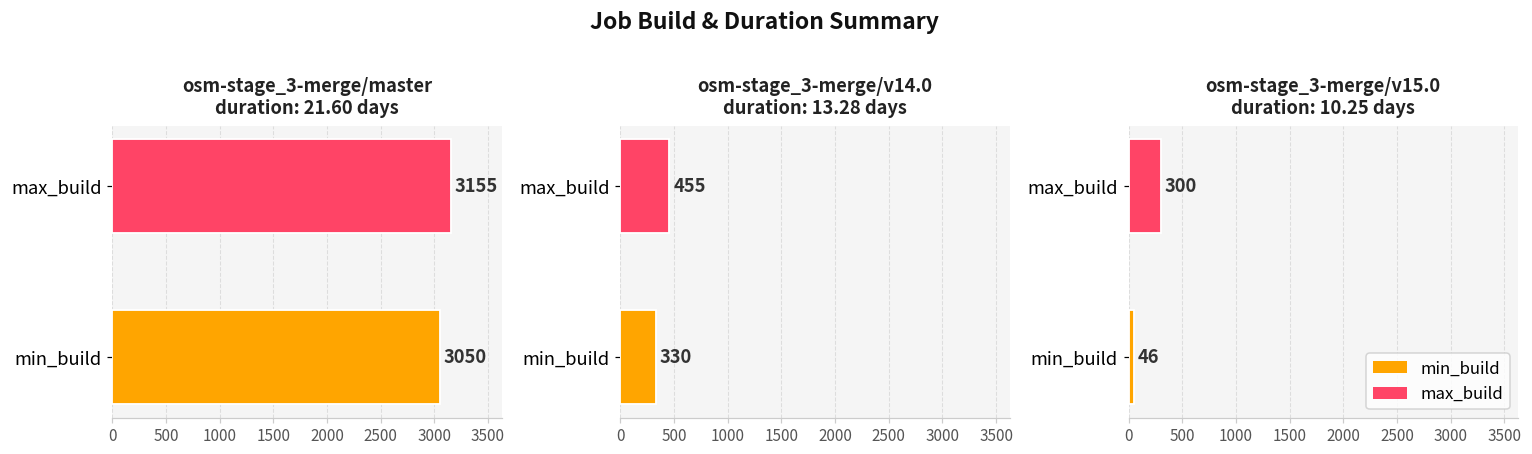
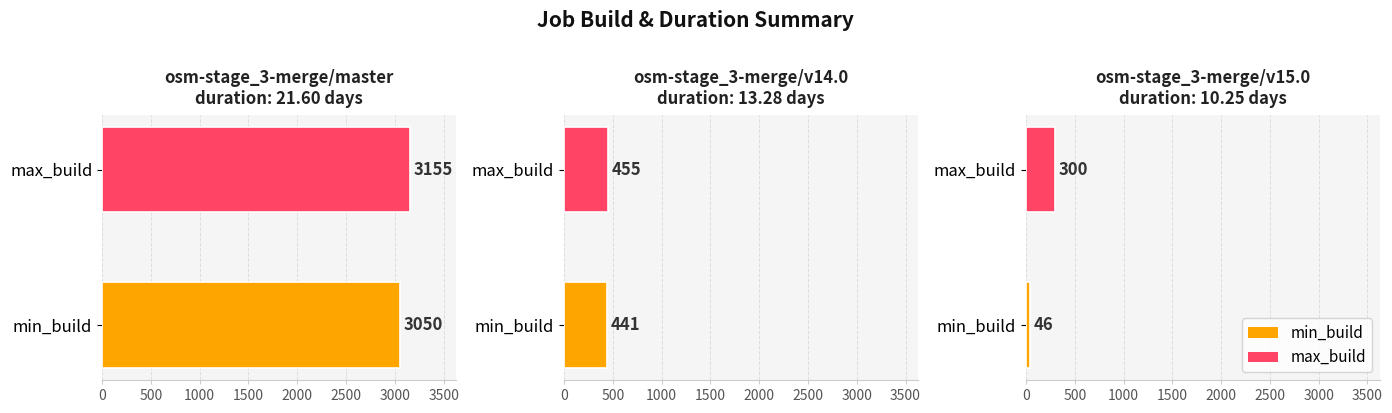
osm-stage_3-merge/v14.0 duration: 13.28 days, min_build: 330 -> 441
